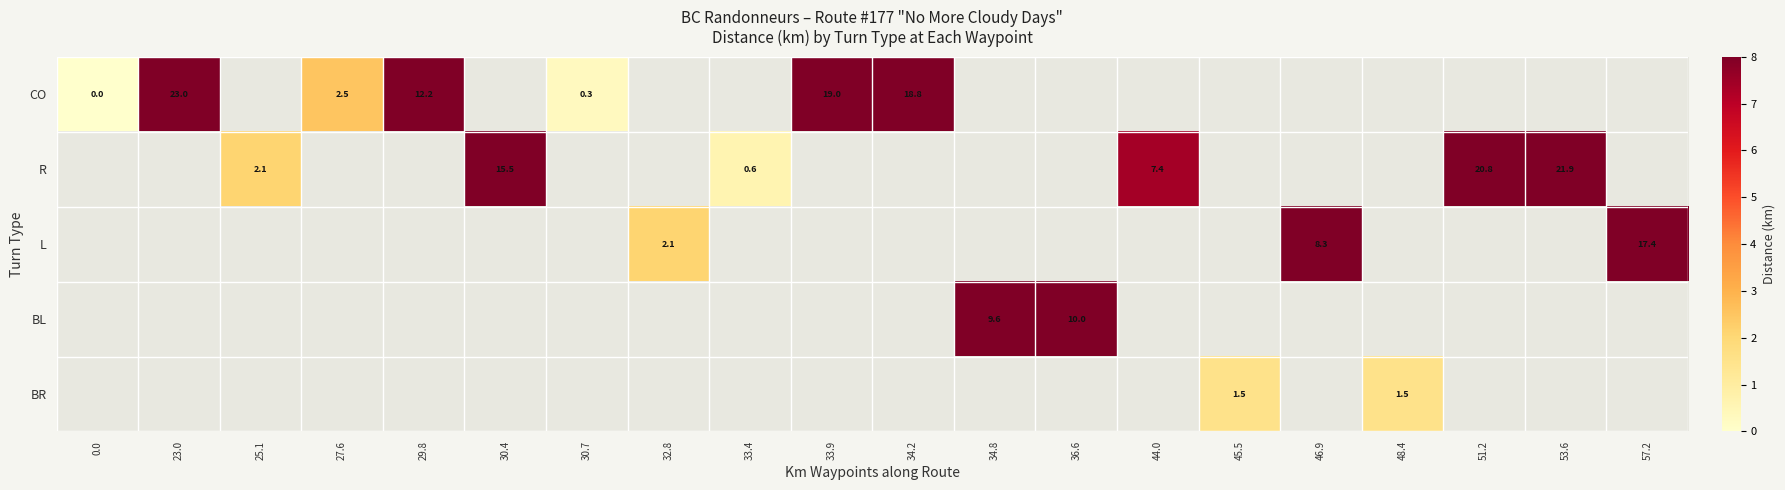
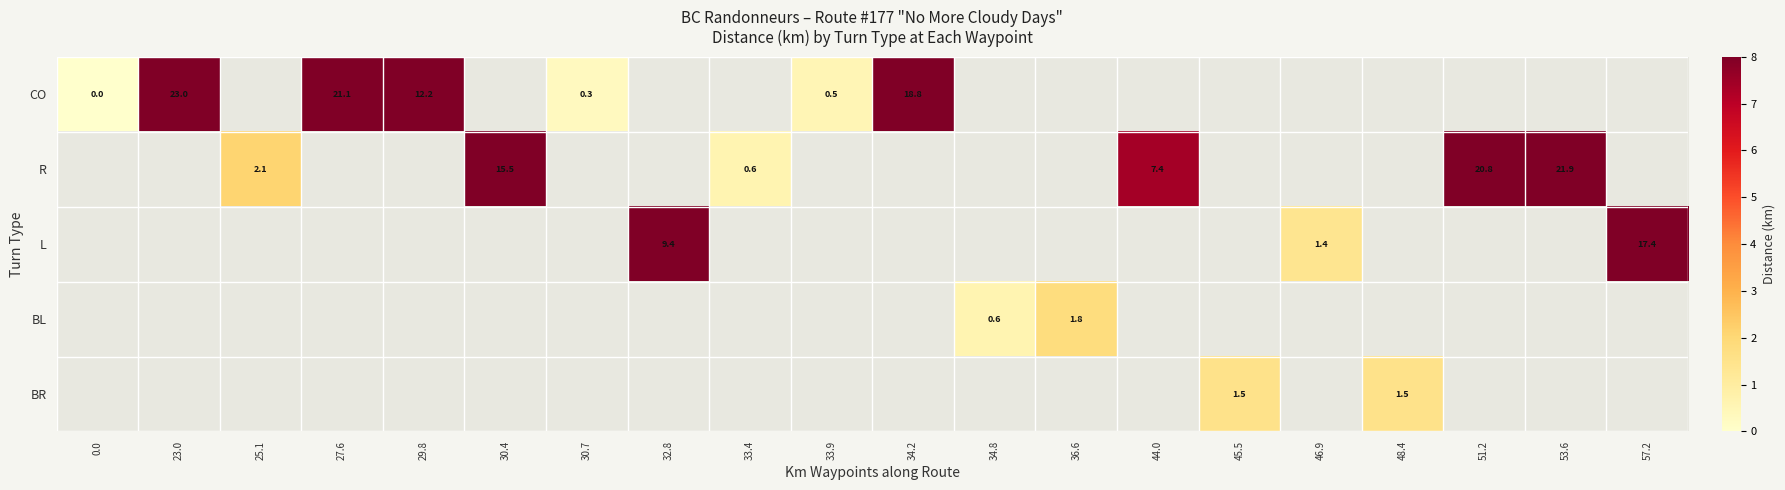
CO, 27.6: 2.5 -> 21.1
CO, 33.9: 19.0 -> 0.5
L, 32.8: 2.1 -> 9.4
L, 46.9: 8.3 -> 1.4
BL, 34.8: 9.6 -> 0.6
BL, 36.6: 10.0 -> 1.8
